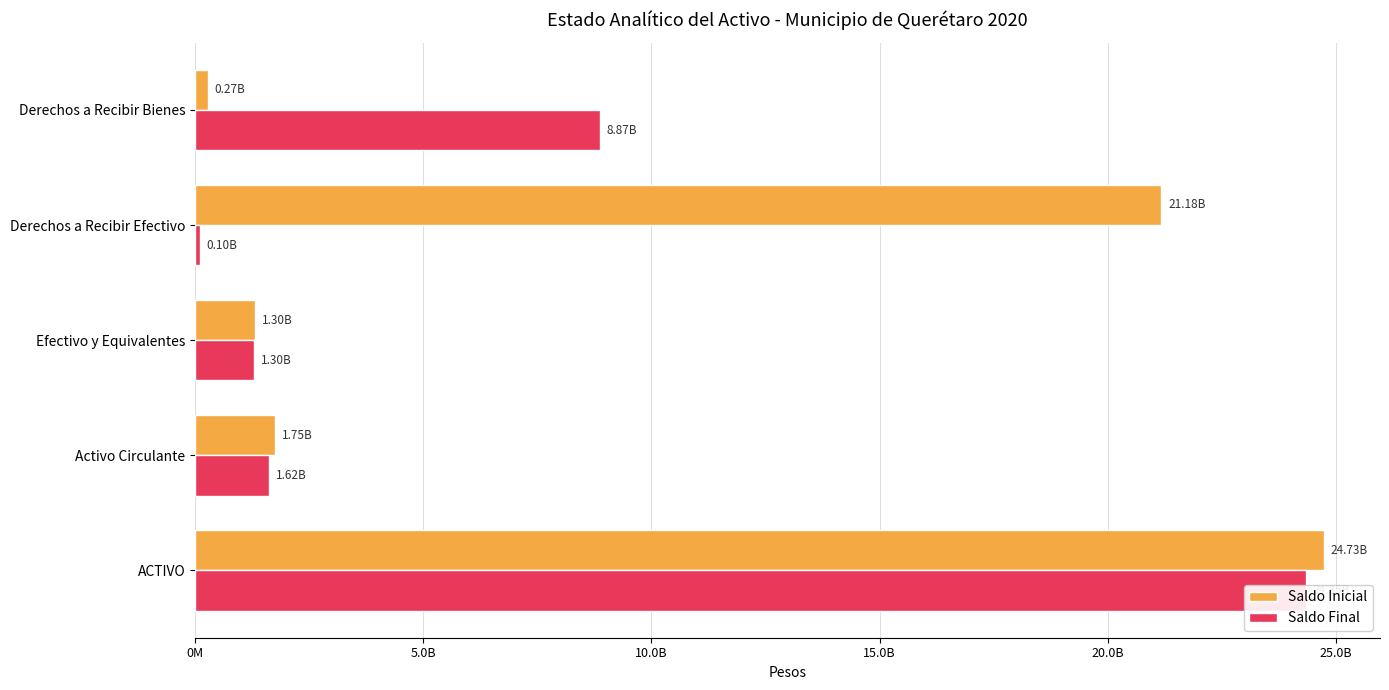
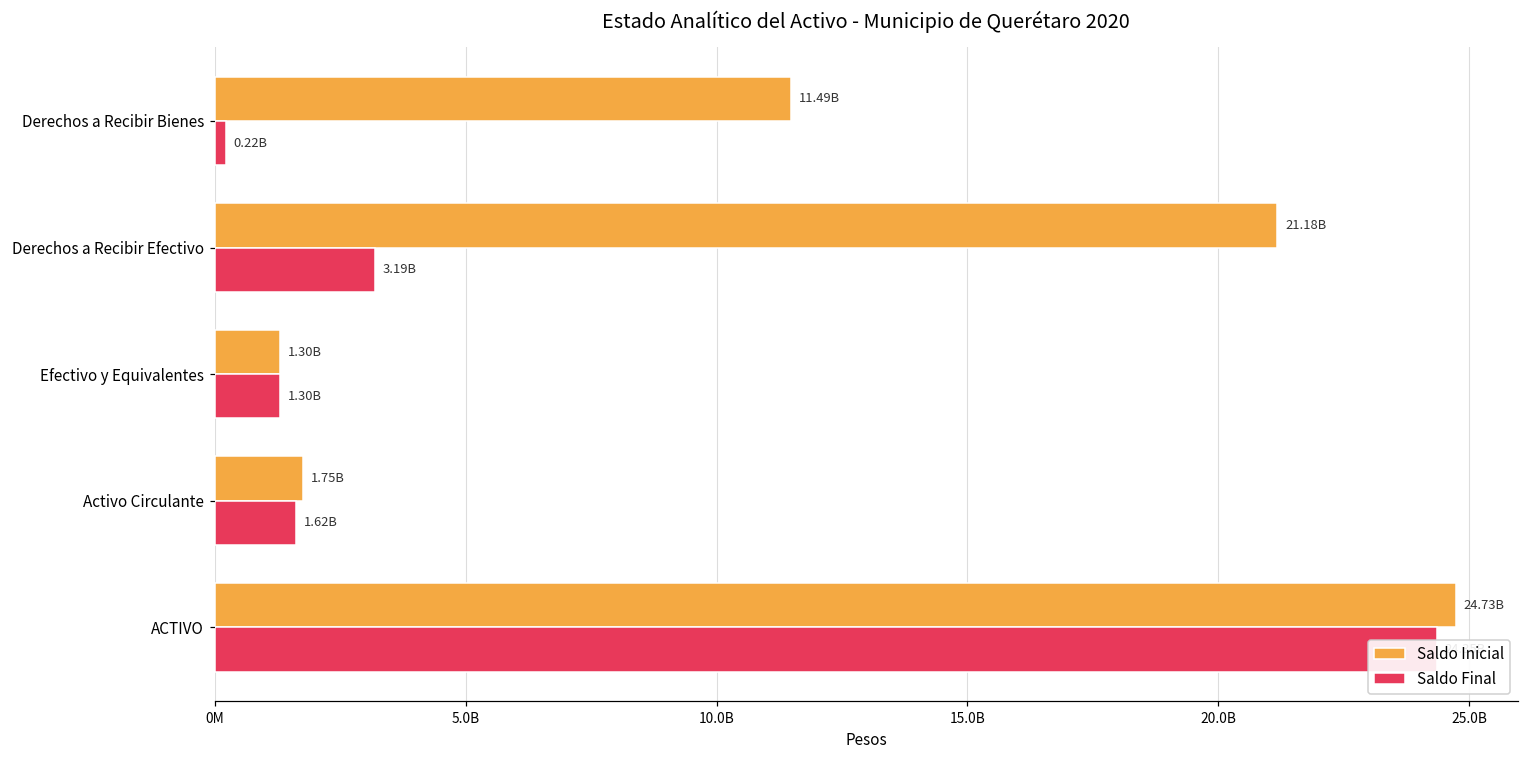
Saldo Inicial, Derechos a Recibir Bienes: 0.27B -> 11.49B
Saldo Final, Derechos a Recibir Bienes: 8.87B -> 0.22B
Saldo Final, Derechos a Recibir Efectivo: 0.10B -> 3.19B
